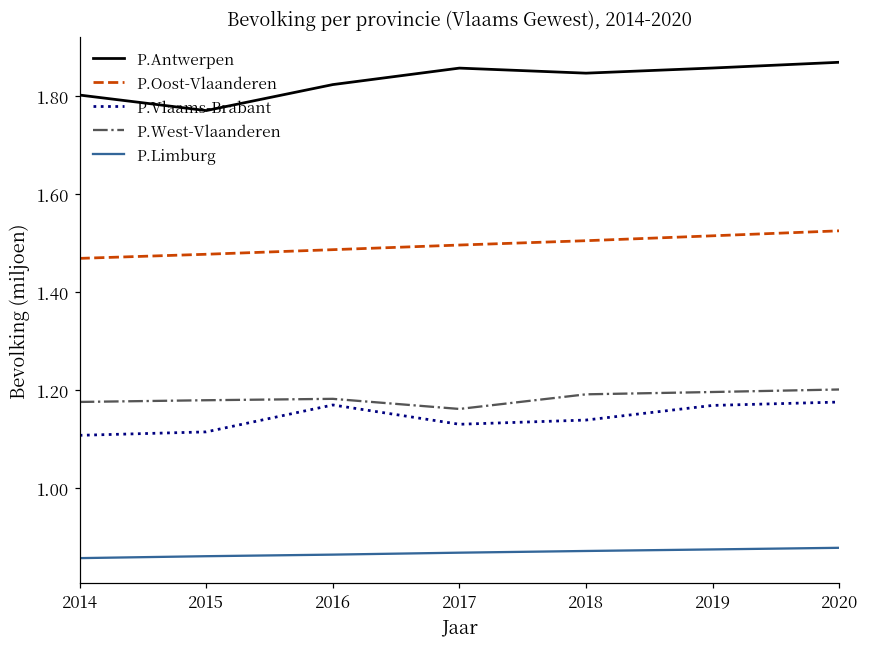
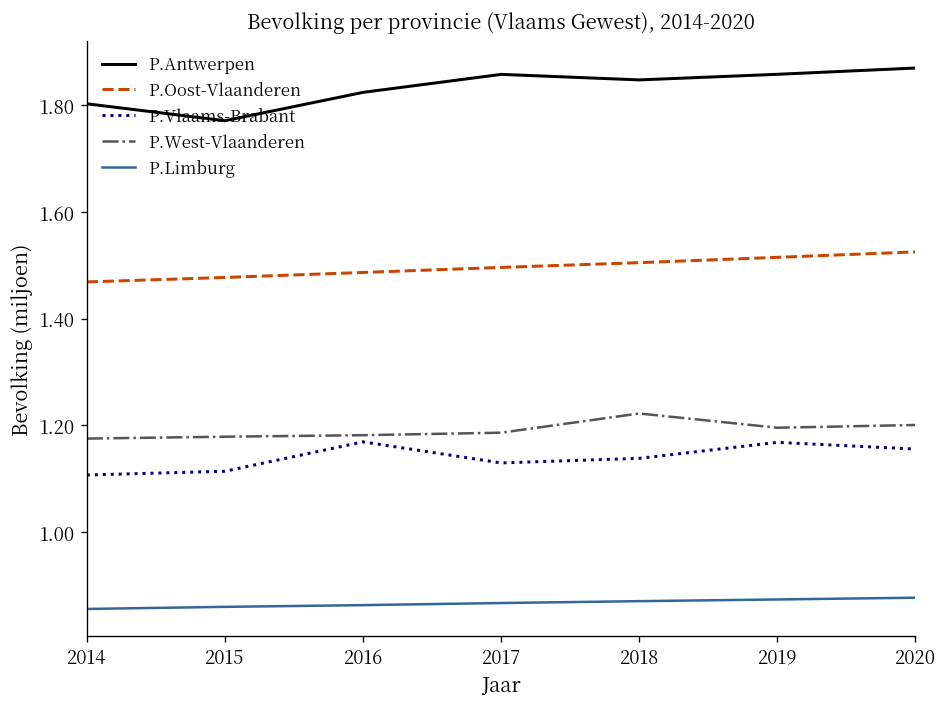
P.West-Vlaanderen, 2017: 1.16 -> 1.19
P.West-Vlaanderen, 2018: 1.19 -> 1.22
P.Vlaams-Brabant, 2020: 1.18 -> 1.16
